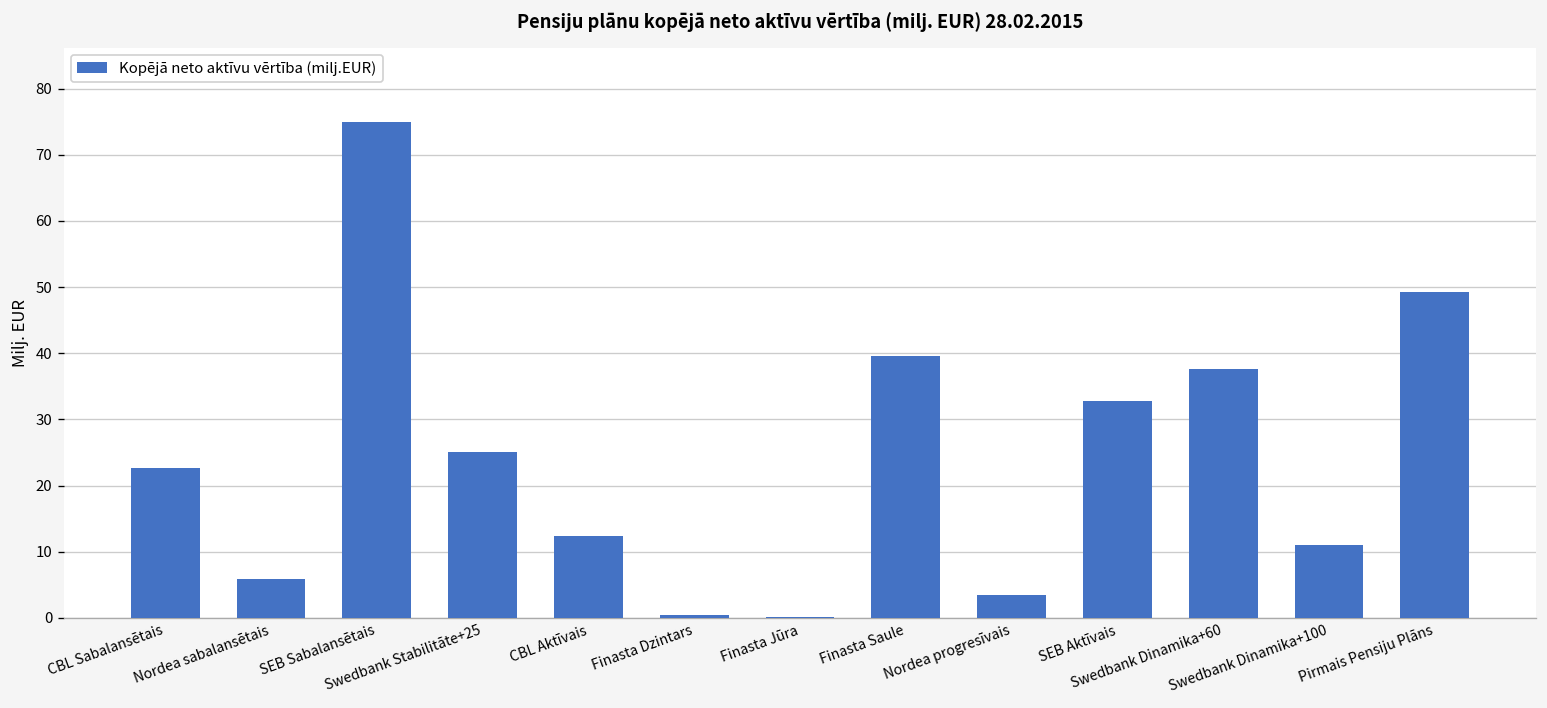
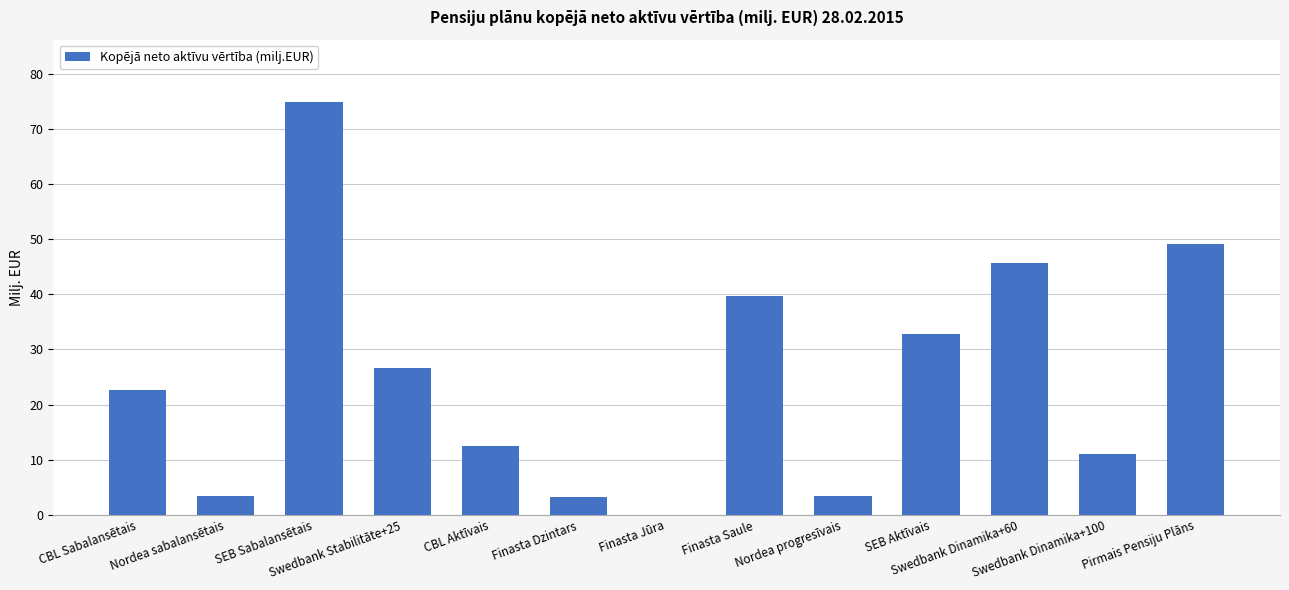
Nordea sabalansētais: 6 -> 3
Swedbank Stabilitāte+25: 25 -> 27
Finasta Dzintars: 0 -> 3
Swedbank Dinamika+60: 38 -> 46
